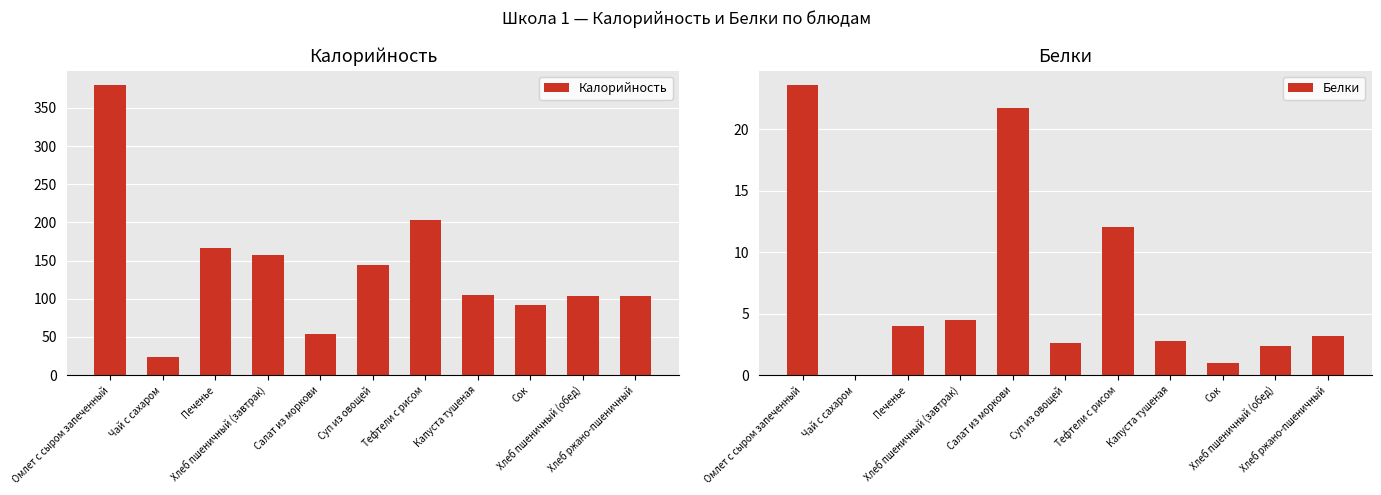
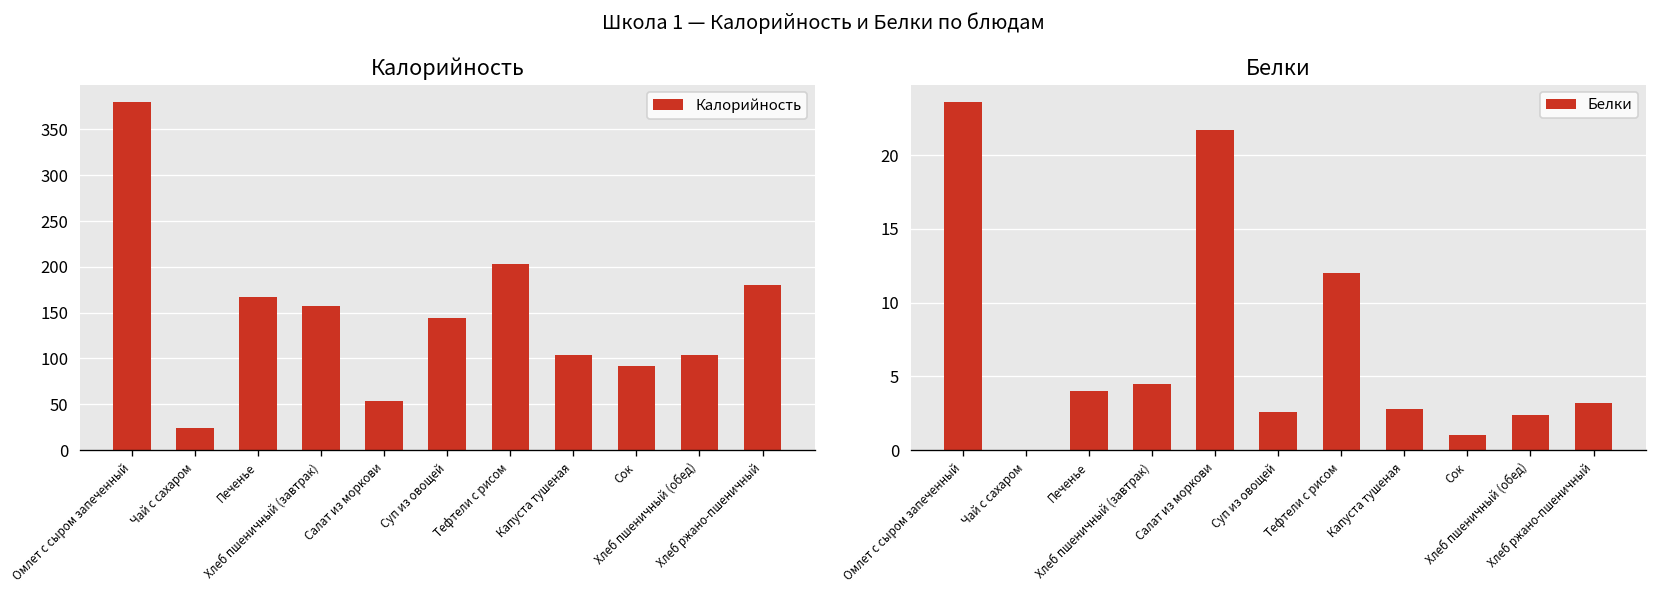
Калорийность, Хлеб ржано-пшеничный: 100 -> 180
